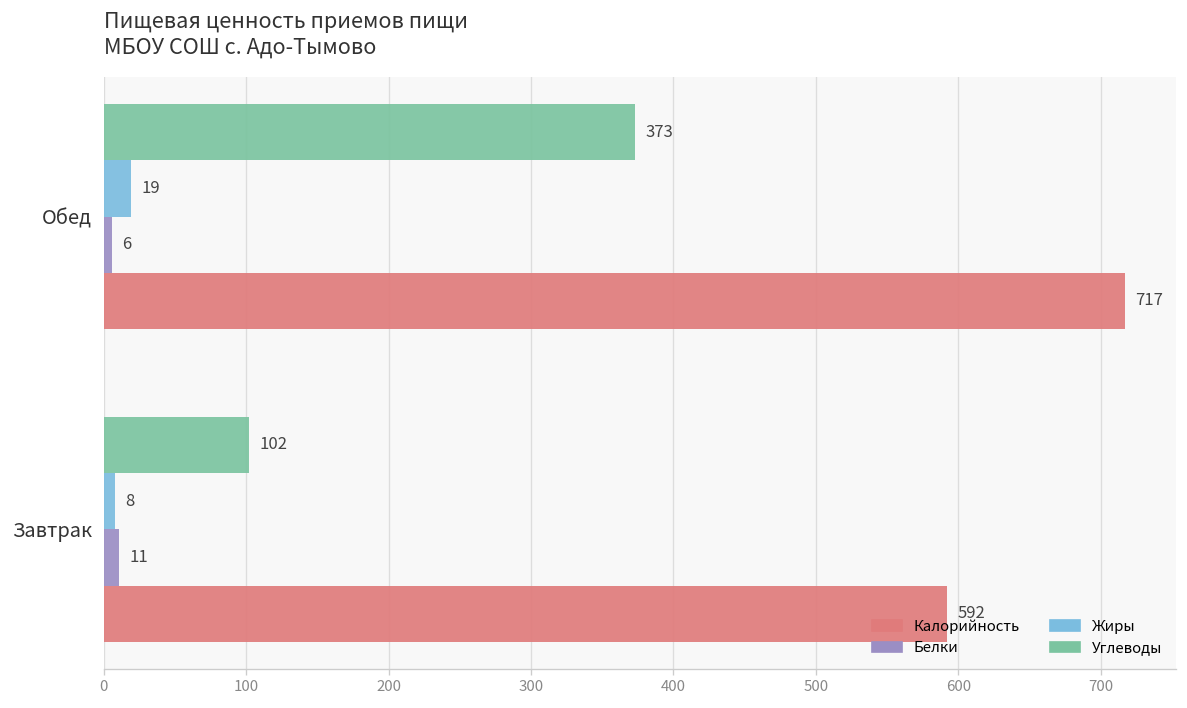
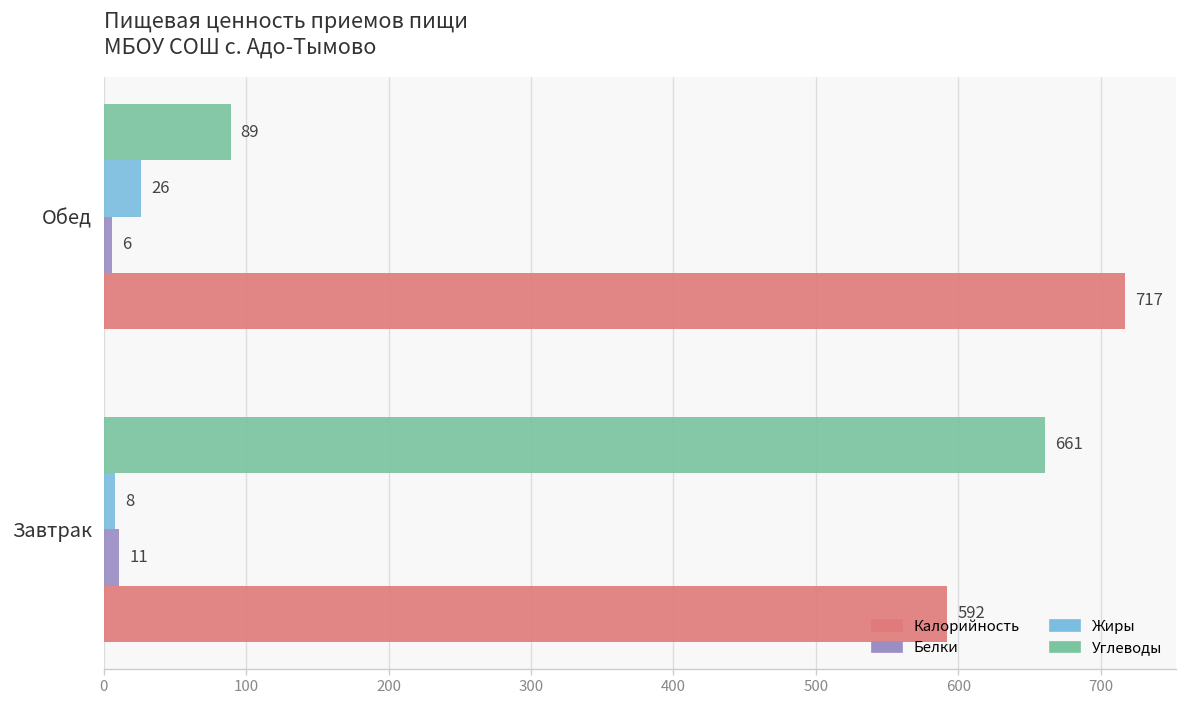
Углеводы, Обед: 373 -> 89
Жиры, Обед: 19 -> 26
Углеводы, Завтрак: 102 -> 661
